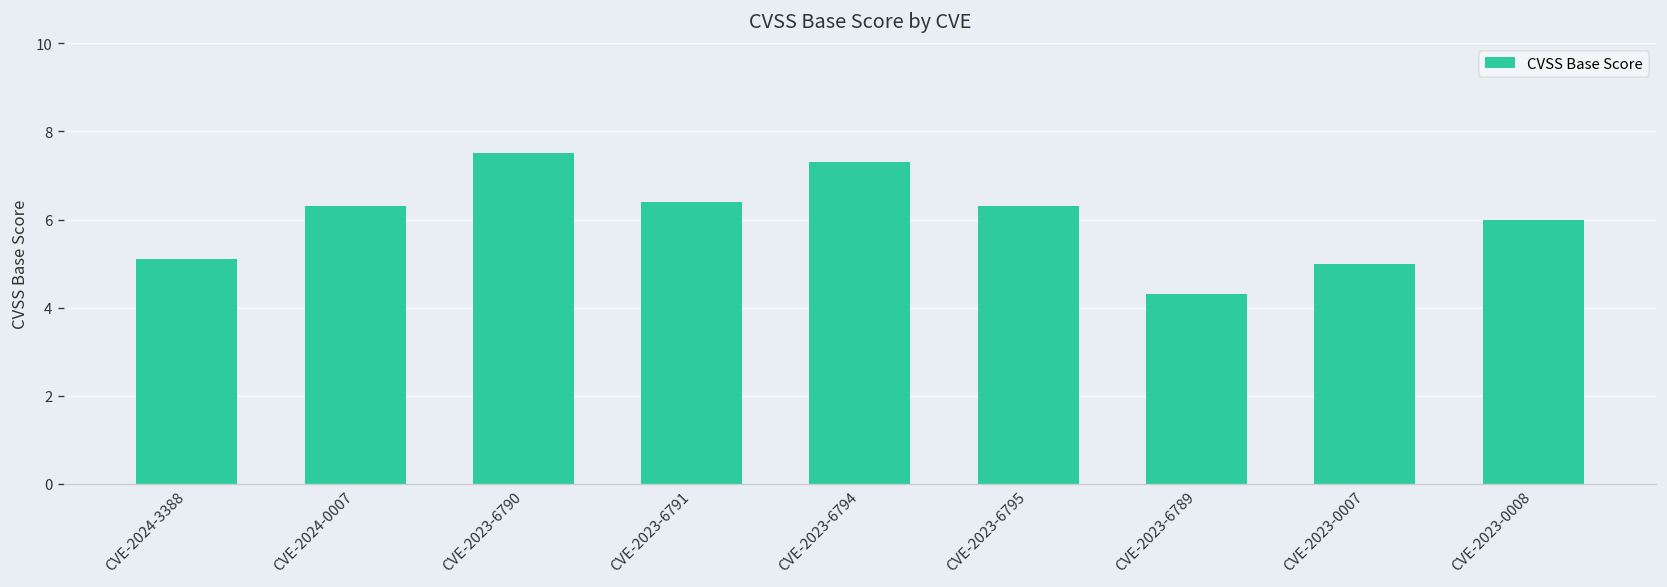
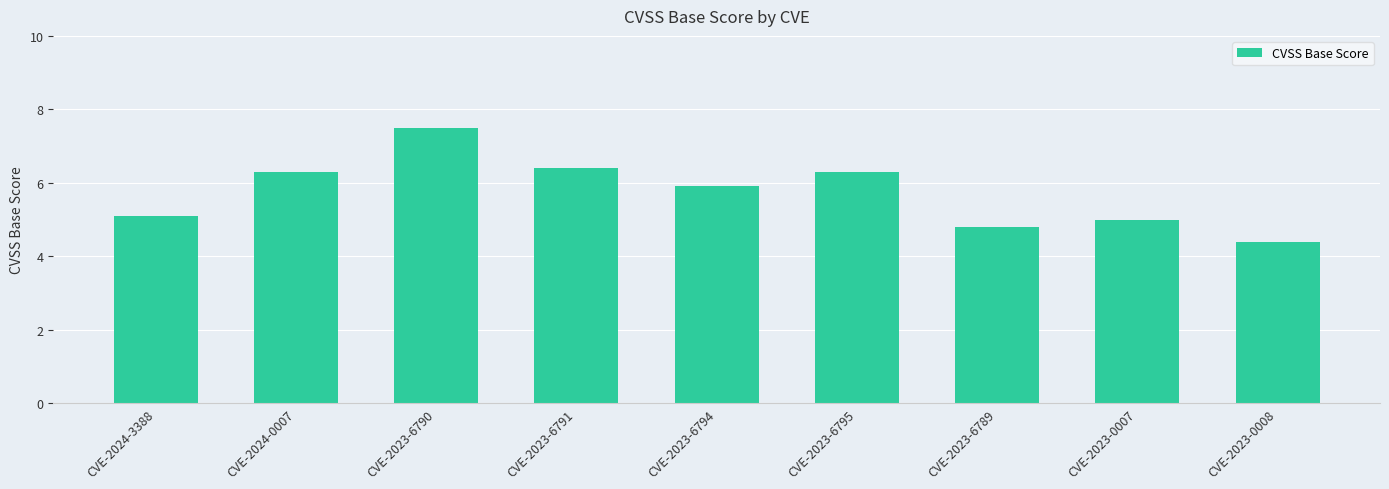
CVE-2023-6794: 7.3 -> 5.9
CVE-2023-6789: 4.3 -> 4.8
CVE-2023-0008: 6.0 -> 4.4
